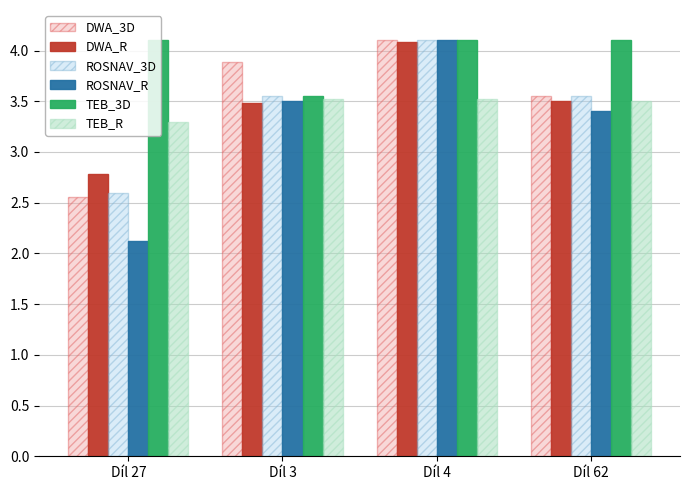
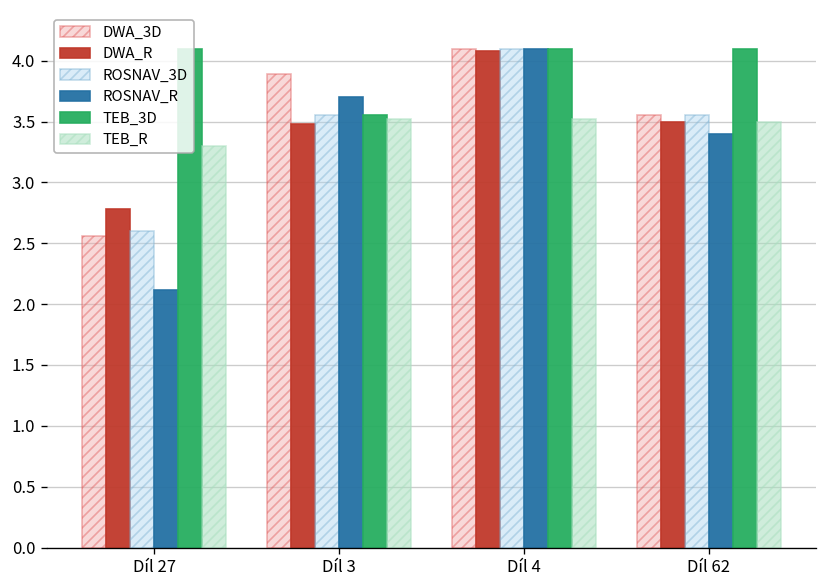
ROSNAV_R, Díl 3: 3.5 -> 3.7
